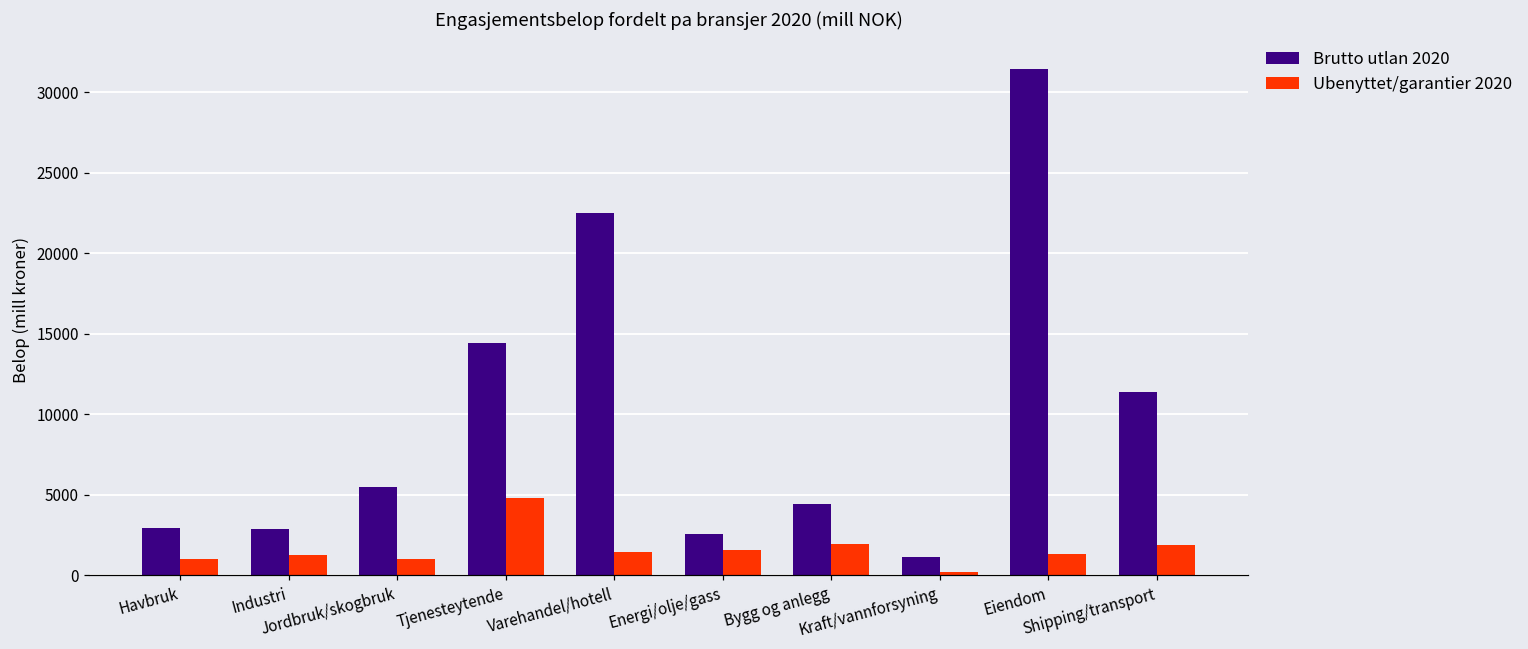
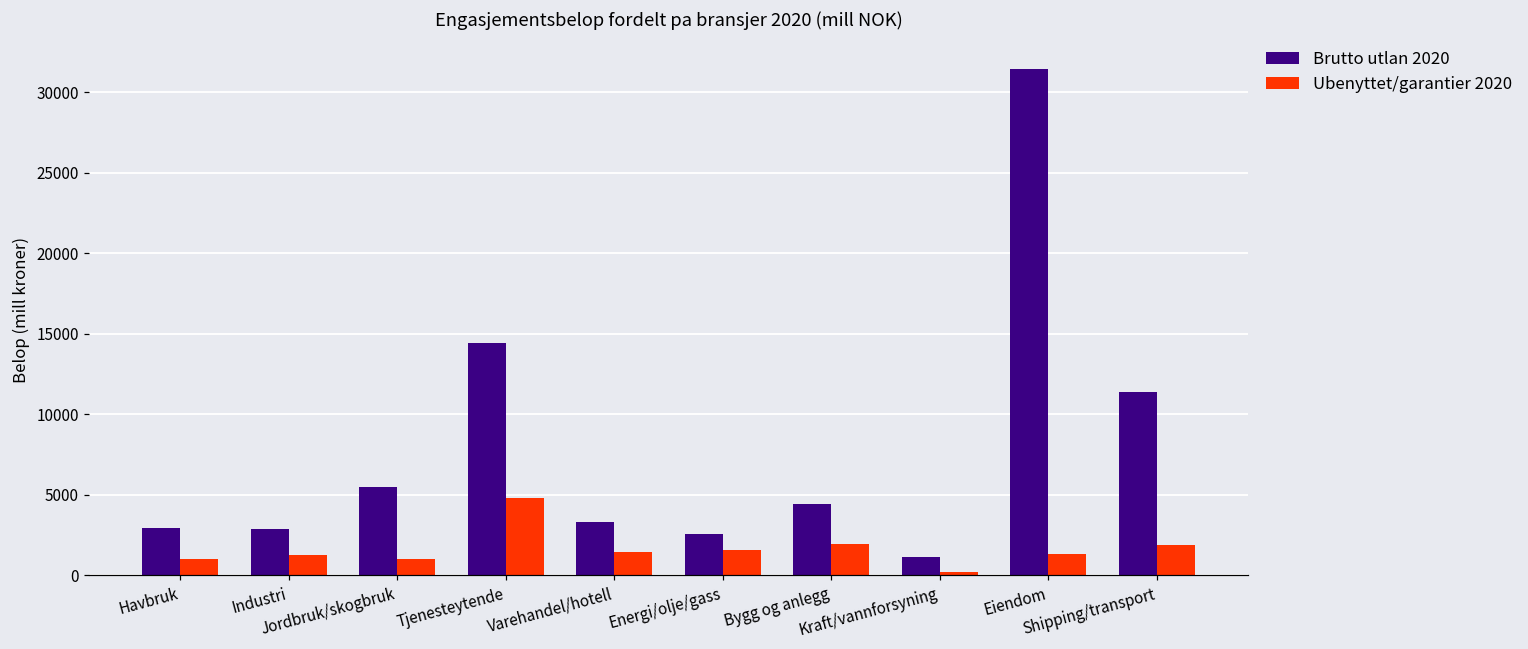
Brutto utlan 2020, Varehandel/hotell: 22500 -> 3300
